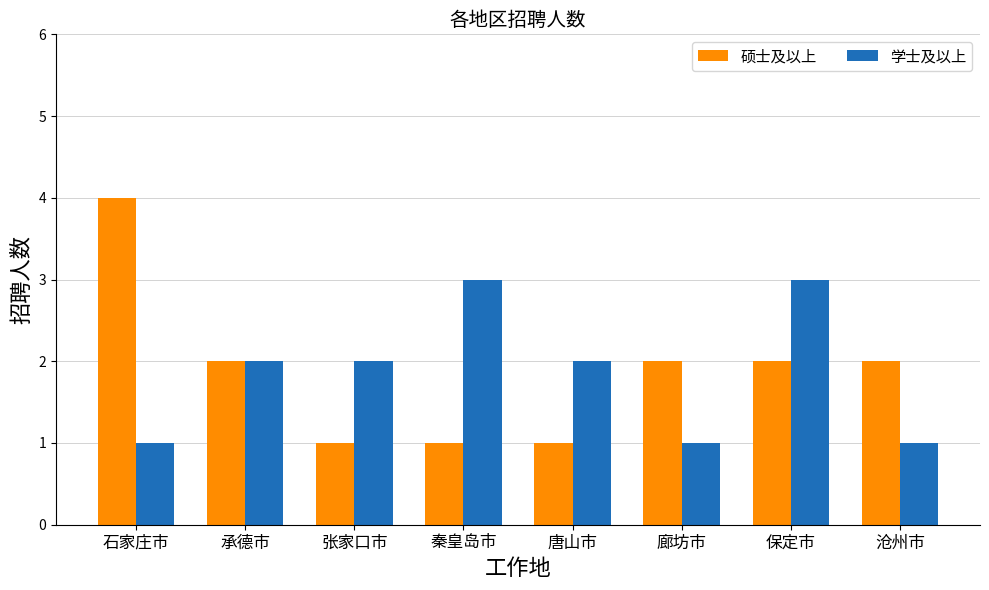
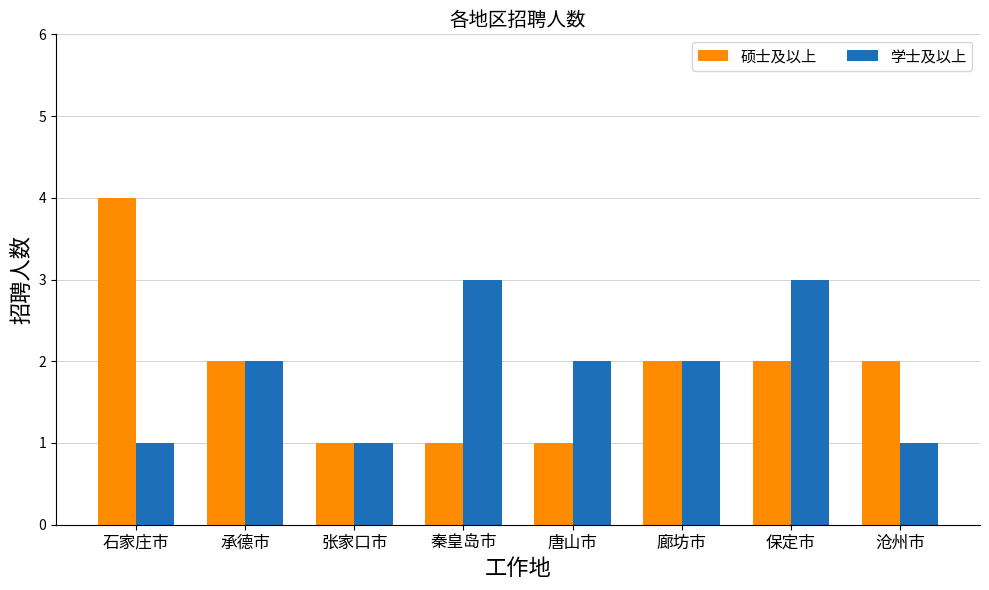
学士及以上, 张家口市: 2 -> 1
学士及以上, 廊坊市: 1 -> 2
